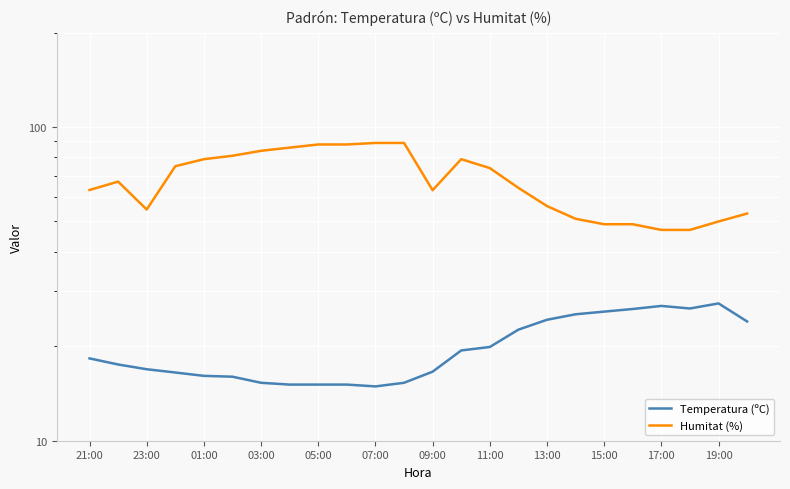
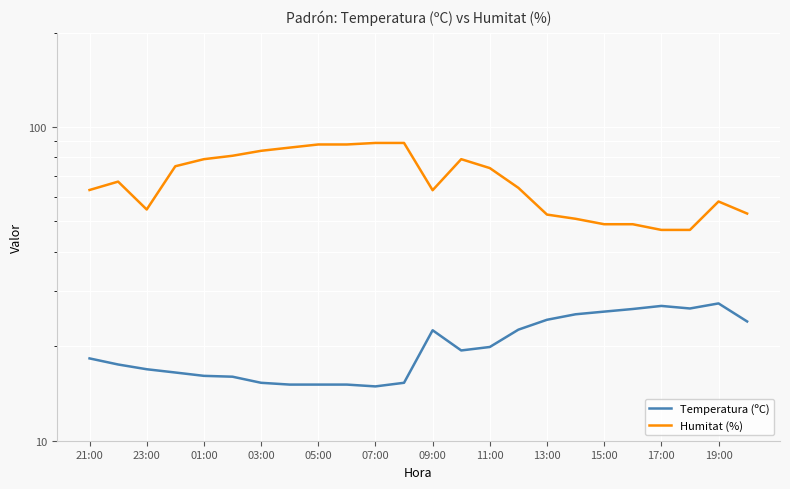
Temperatura (ºC), 09:00: 17 -> 23
Humitat (%), 13:00: 56 -> 53
Humitat (%), 19:00: 50 -> 58
